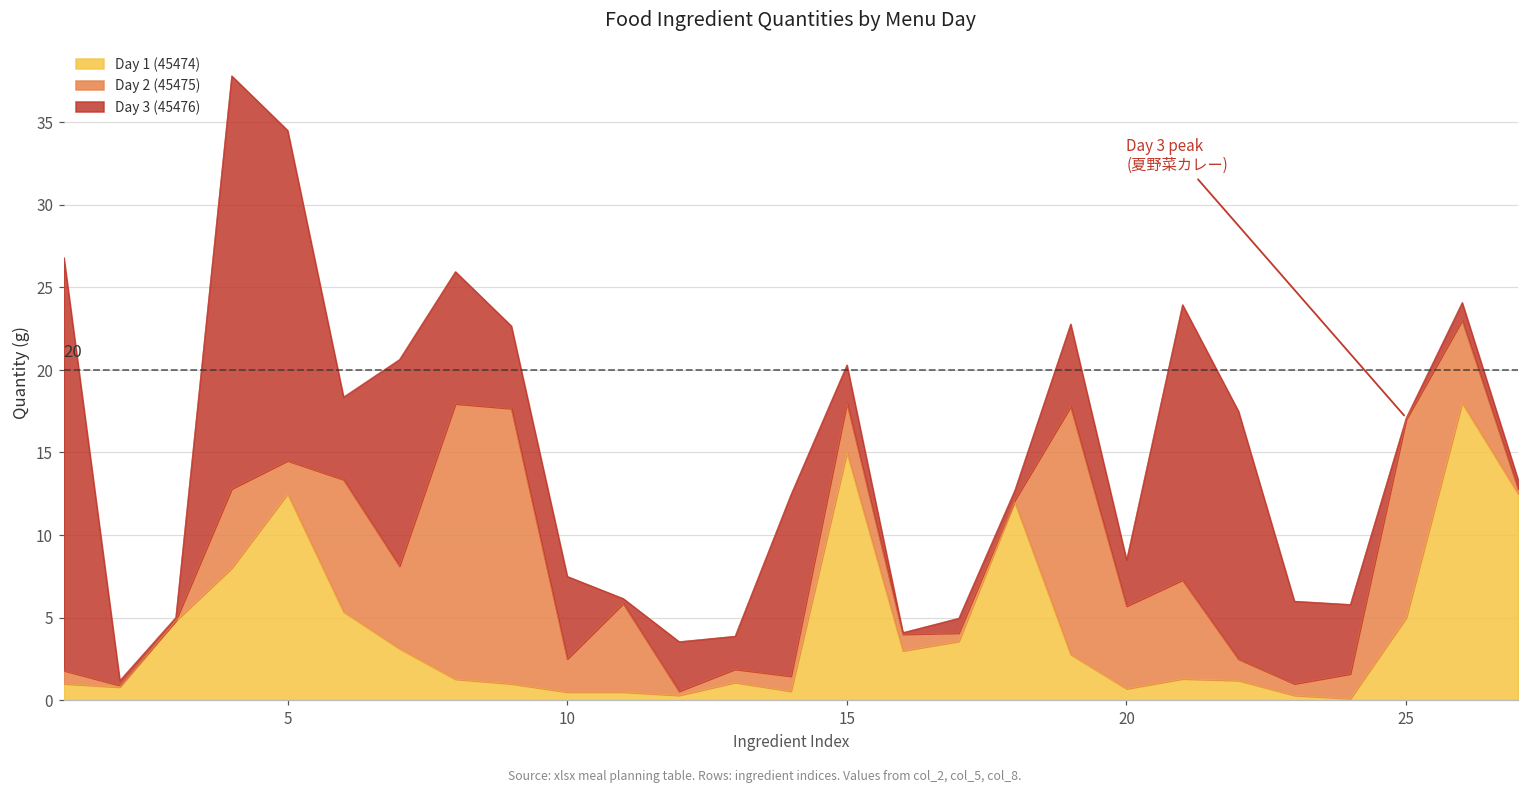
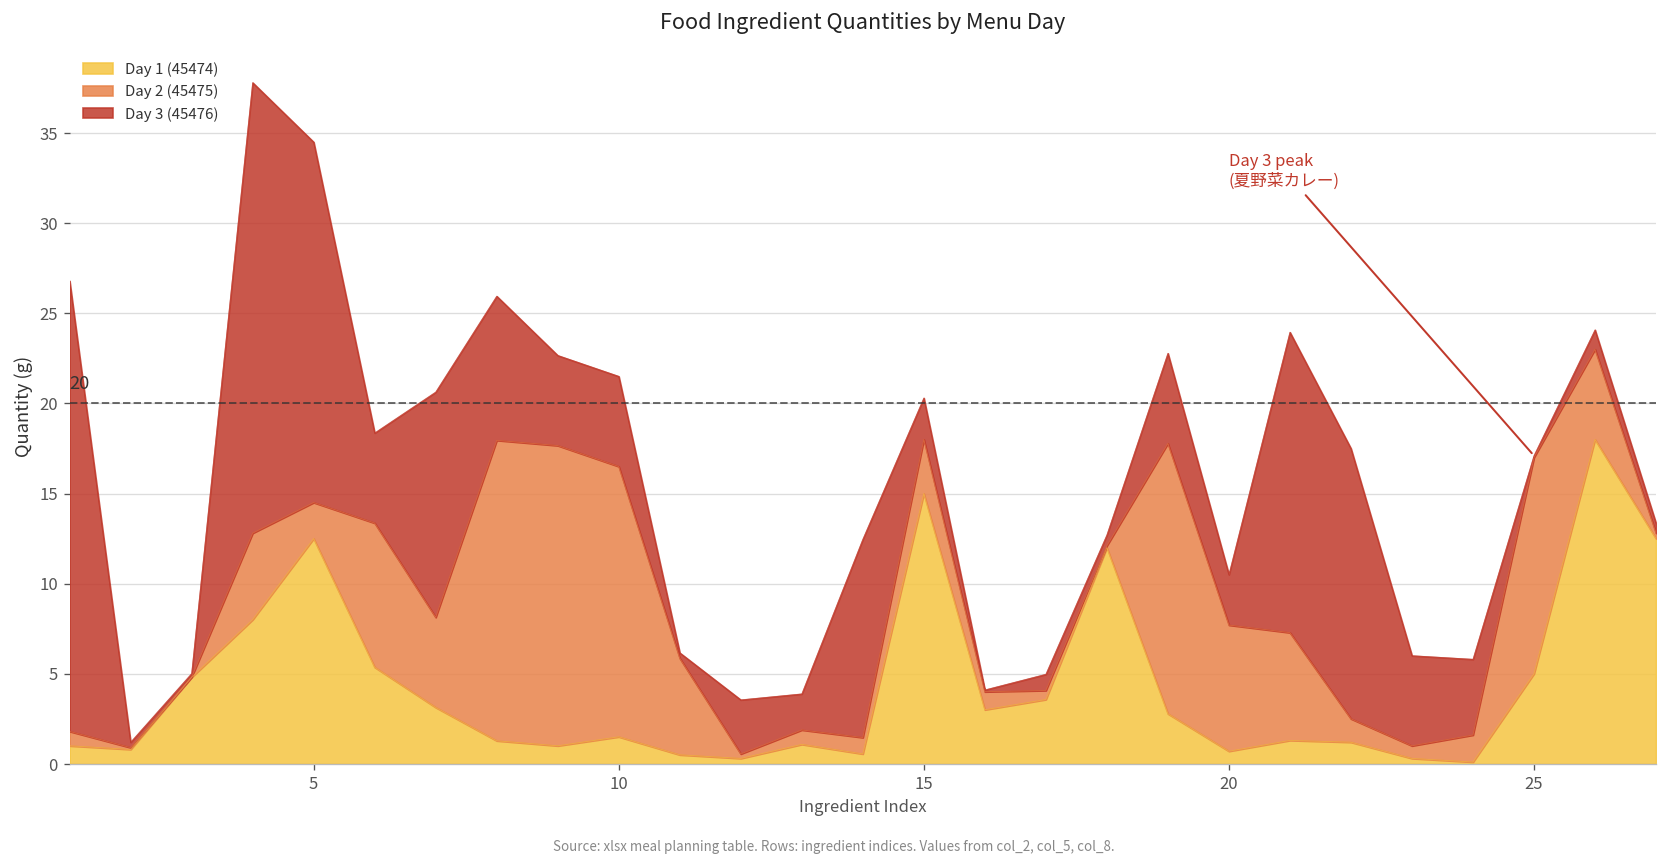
Day 1 (45474), 10: 0.5 -> 1.5
Day 2 (45475), 10: 2 -> 15
Day 2 (45475), 20: 5 -> 7
